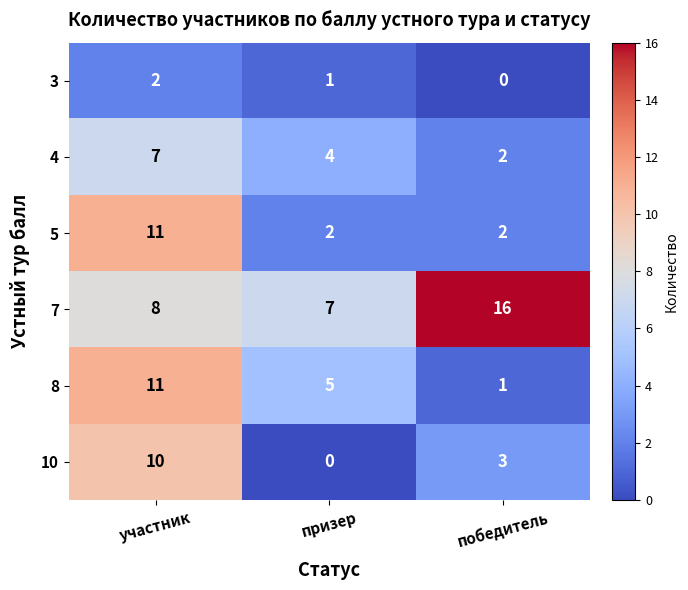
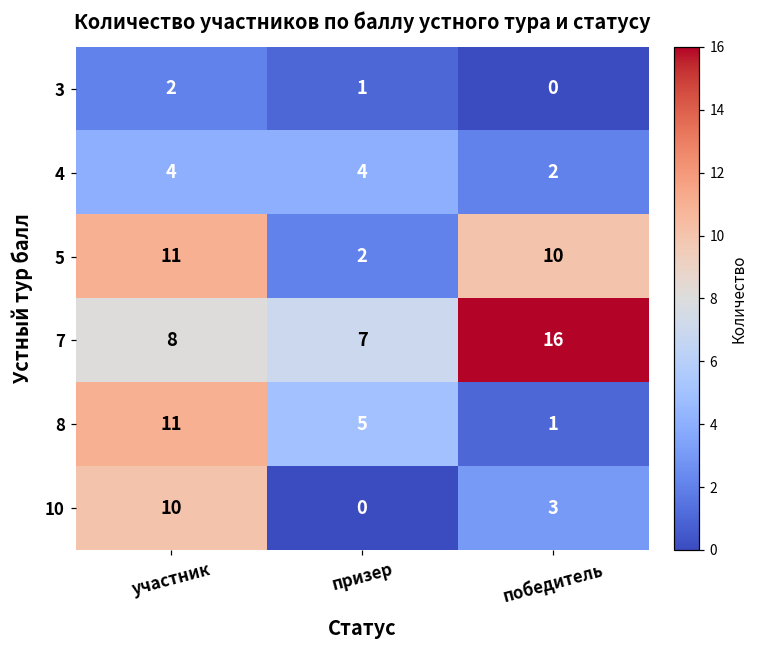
4, участник: 7 -> 4
5, победитель: 2 -> 10
